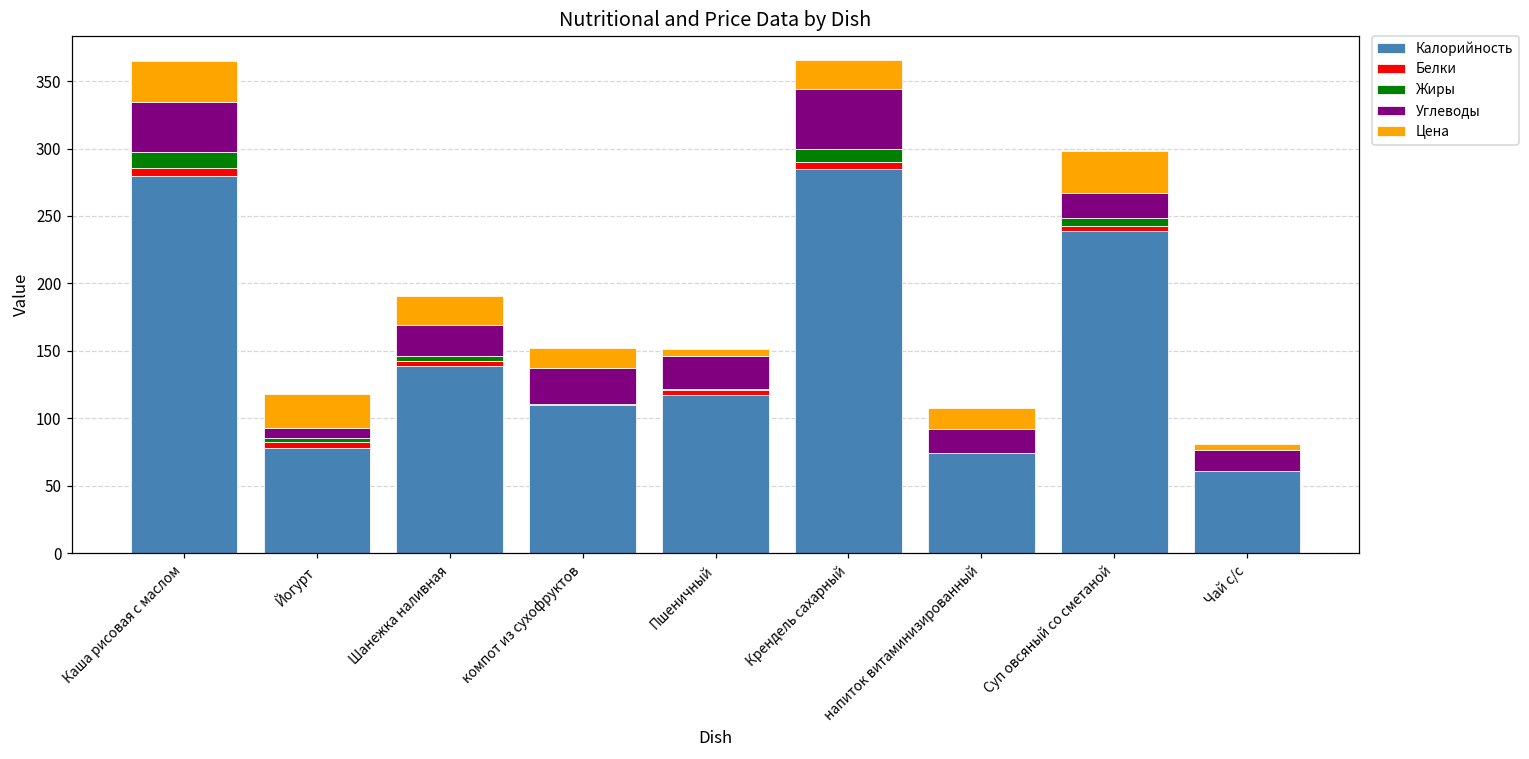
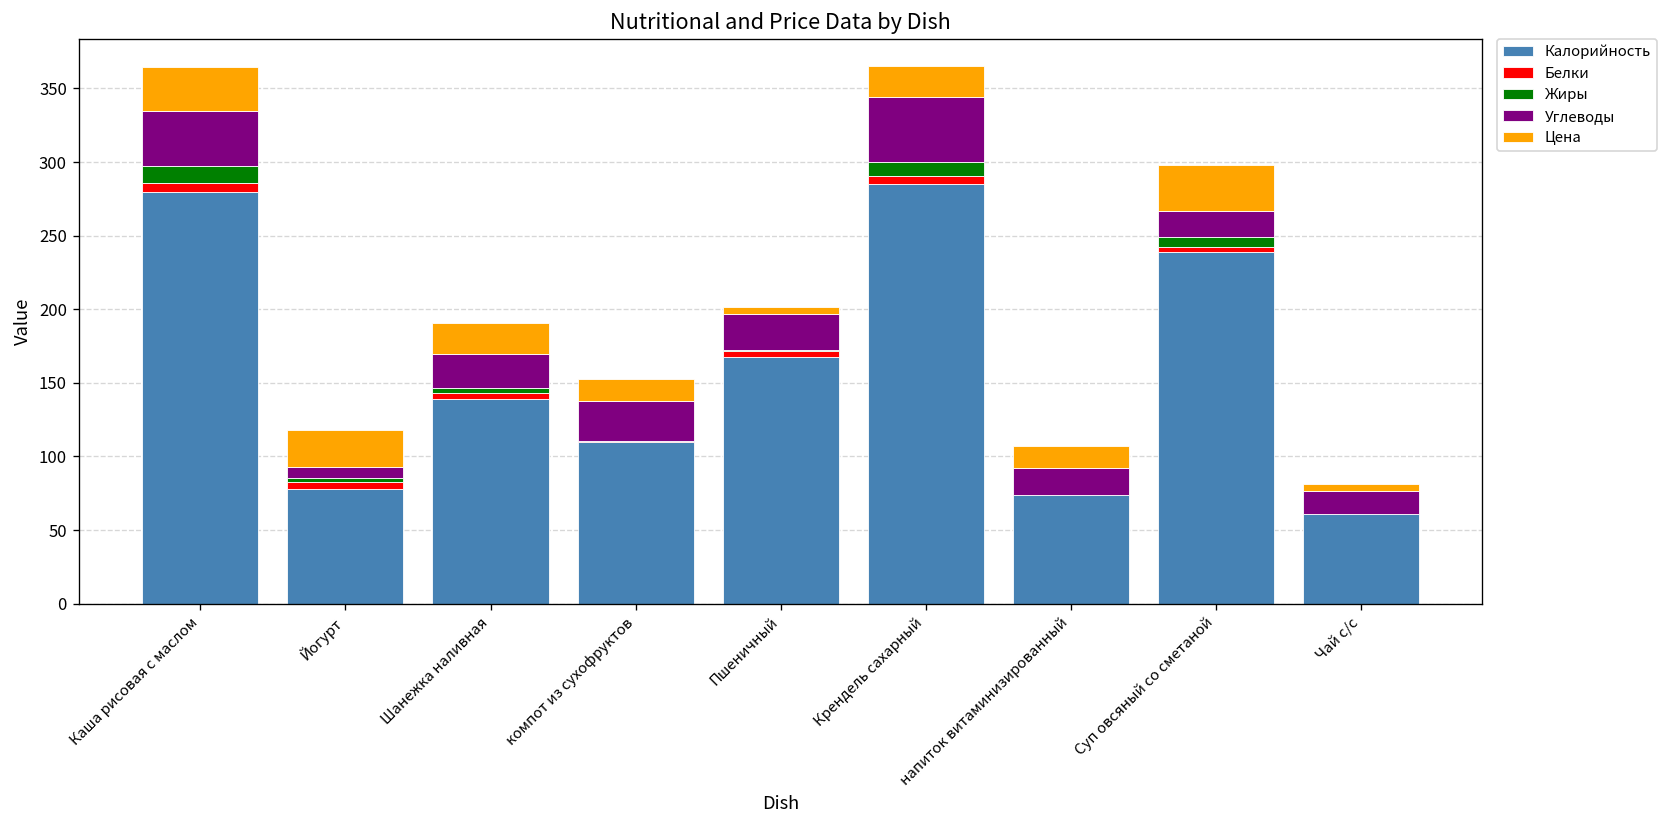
Калорийность, Пшеничный: 118 -> 168
